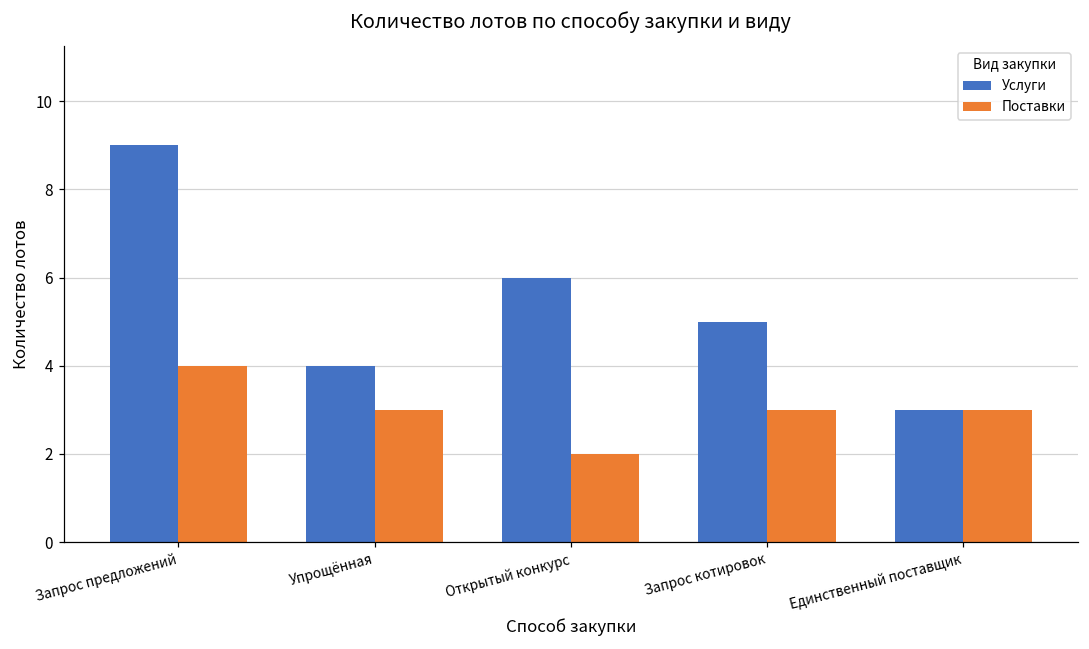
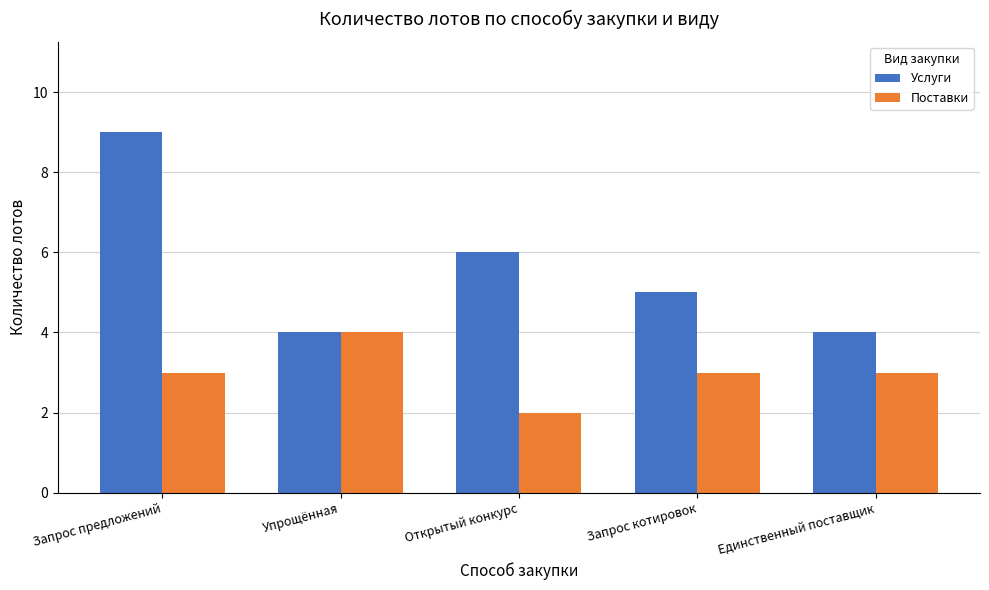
Поставки, Запрос предложений: 4 -> 3
Поставки, Упрощённая: 3 -> 4
Услуги, Единственный поставщик: 3 -> 4
